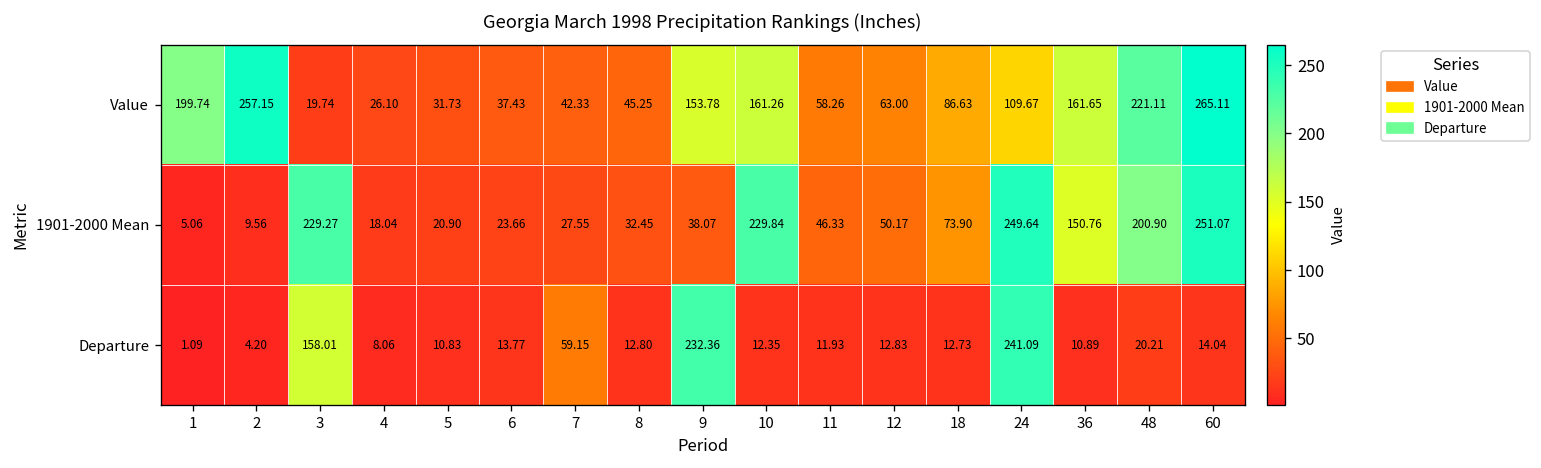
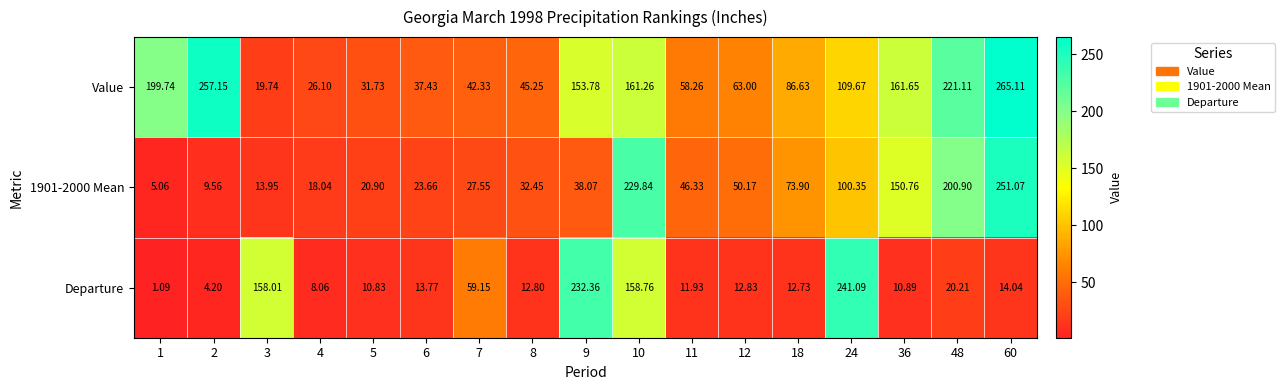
1901-2000 Mean, 3: 229.27 -> 13.95
1901-2000 Mean, 24: 249.64 -> 100.35
Departure, 10: 12.35 -> 158.76
